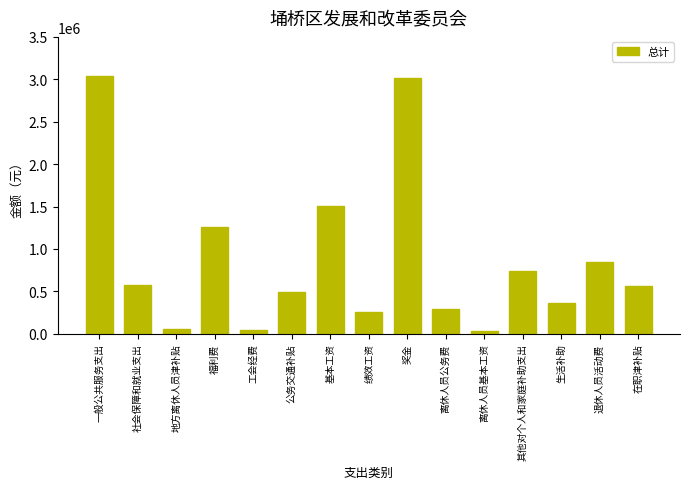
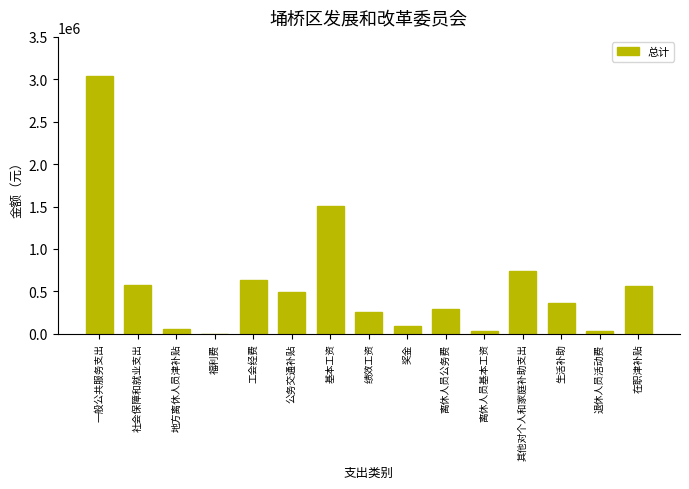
福利费: 1300000 -> 0
工会经费: 0 -> 600000
奖金: 3000000 -> 100000
退休人员活动费: 800000 -> 0
